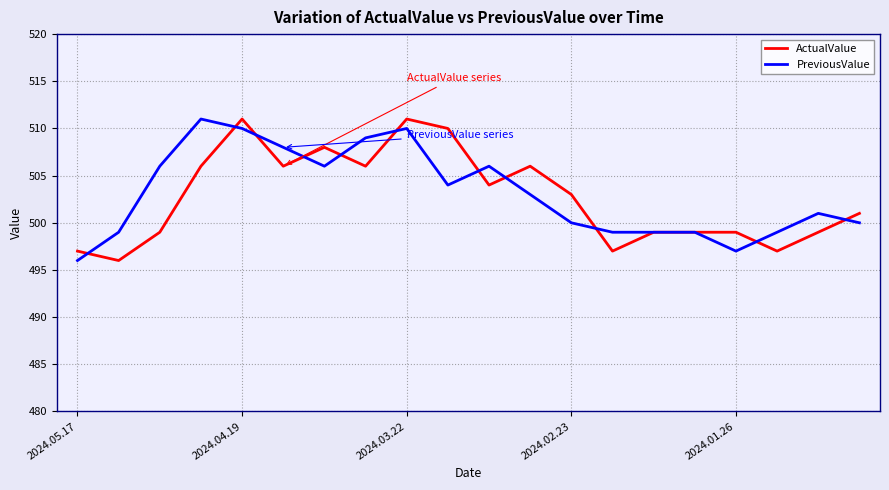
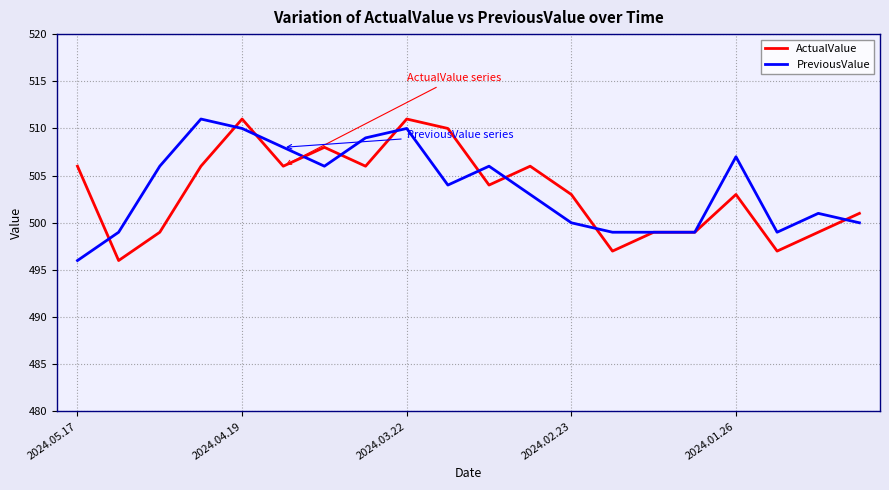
ActualValue, 2024.05.17: 497 -> 506
ActualValue, 2024.01.26: 499 -> 503
PreviousValue, 2024.01.26: 497 -> 507
